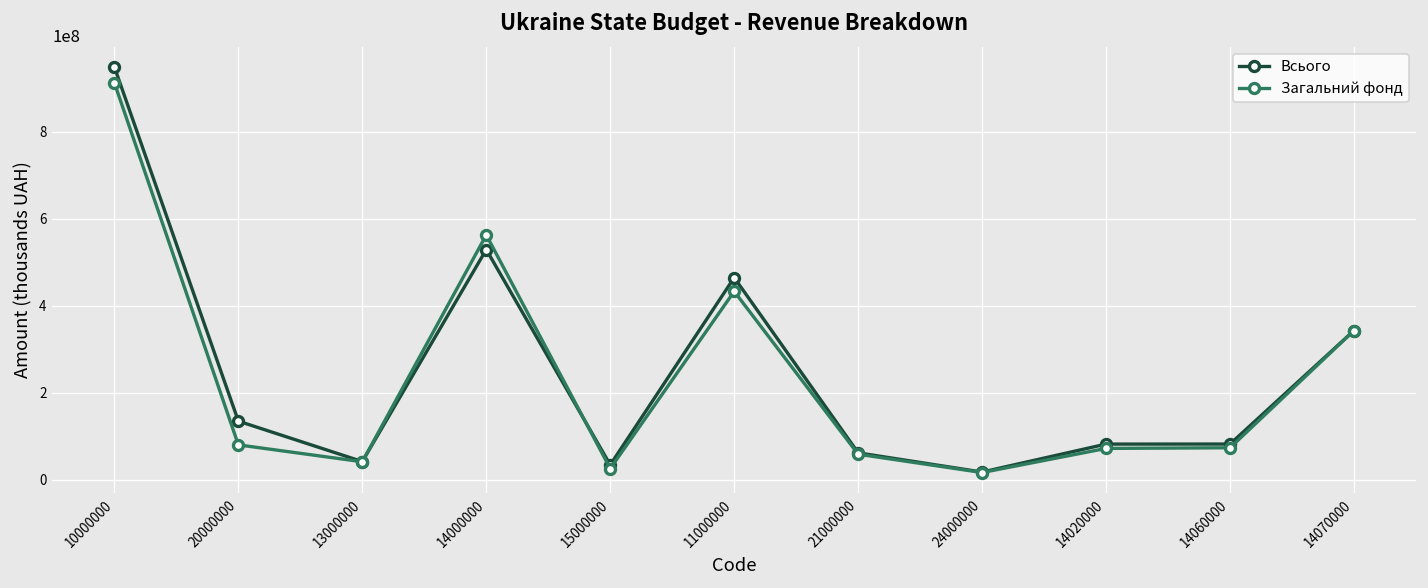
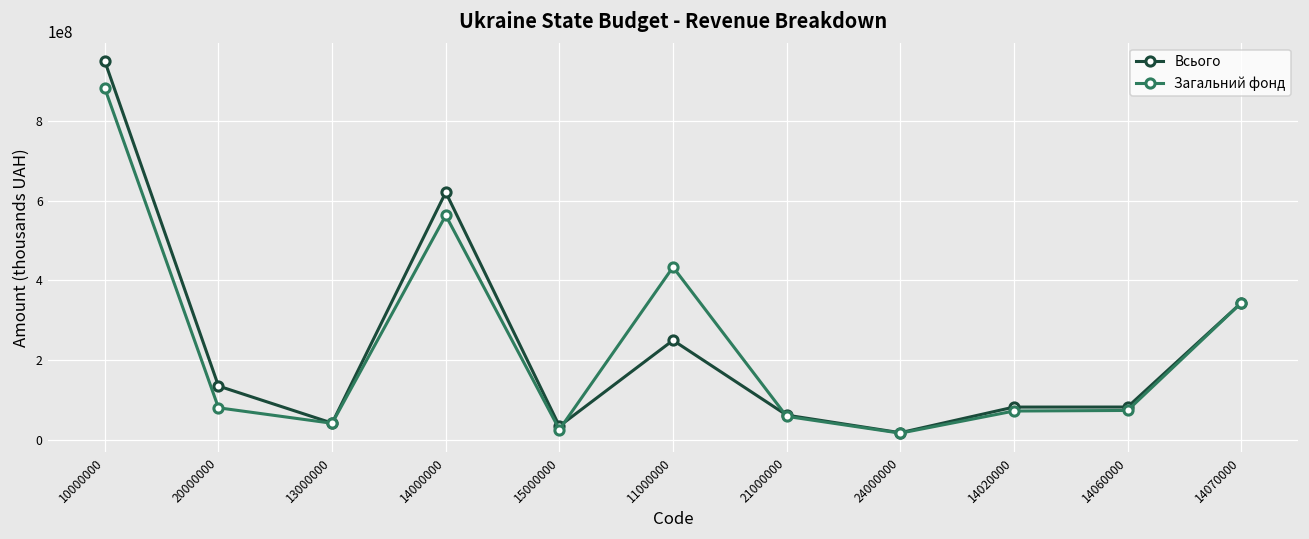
Загальний фонд, 10000000: 910000000 -> 880000000
Всього, 14000000: 530000000 -> 620000000
Всього, 11000000: 460000000 -> 250000000
